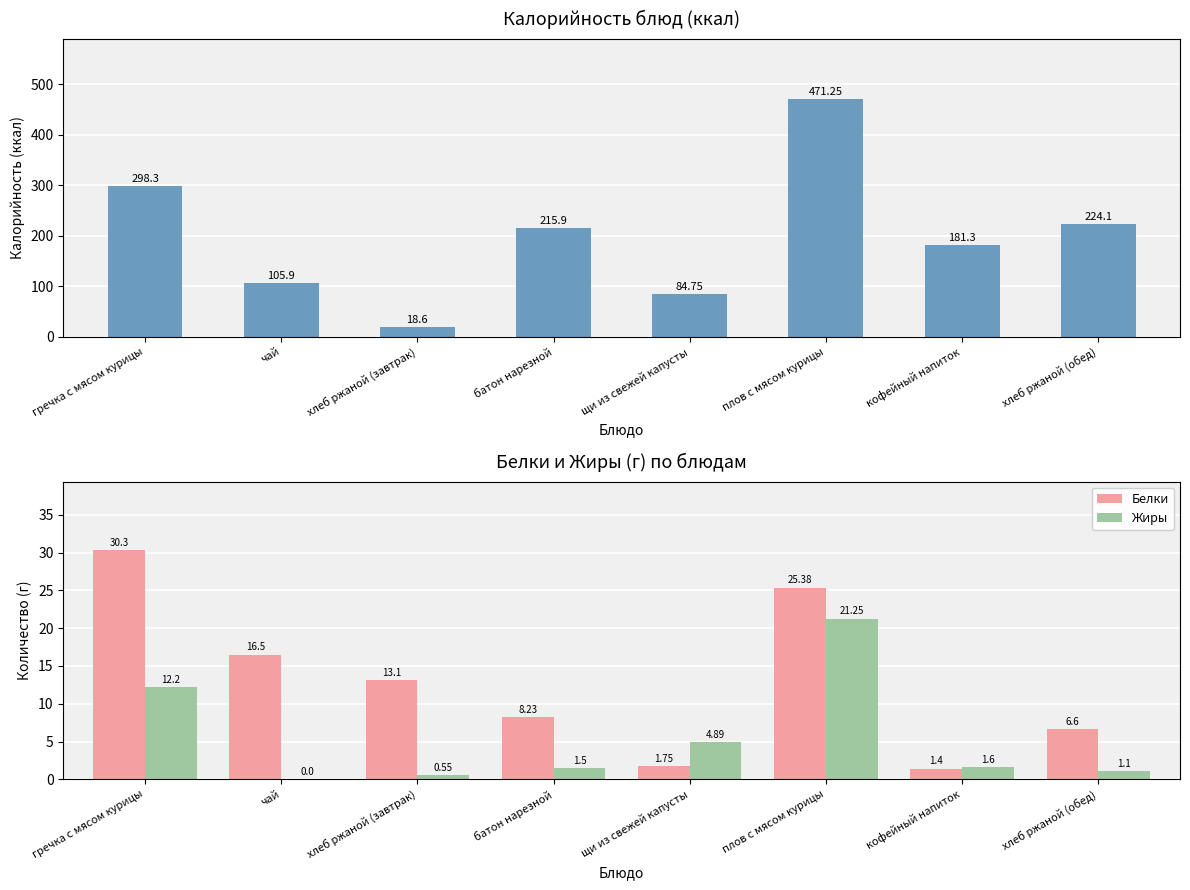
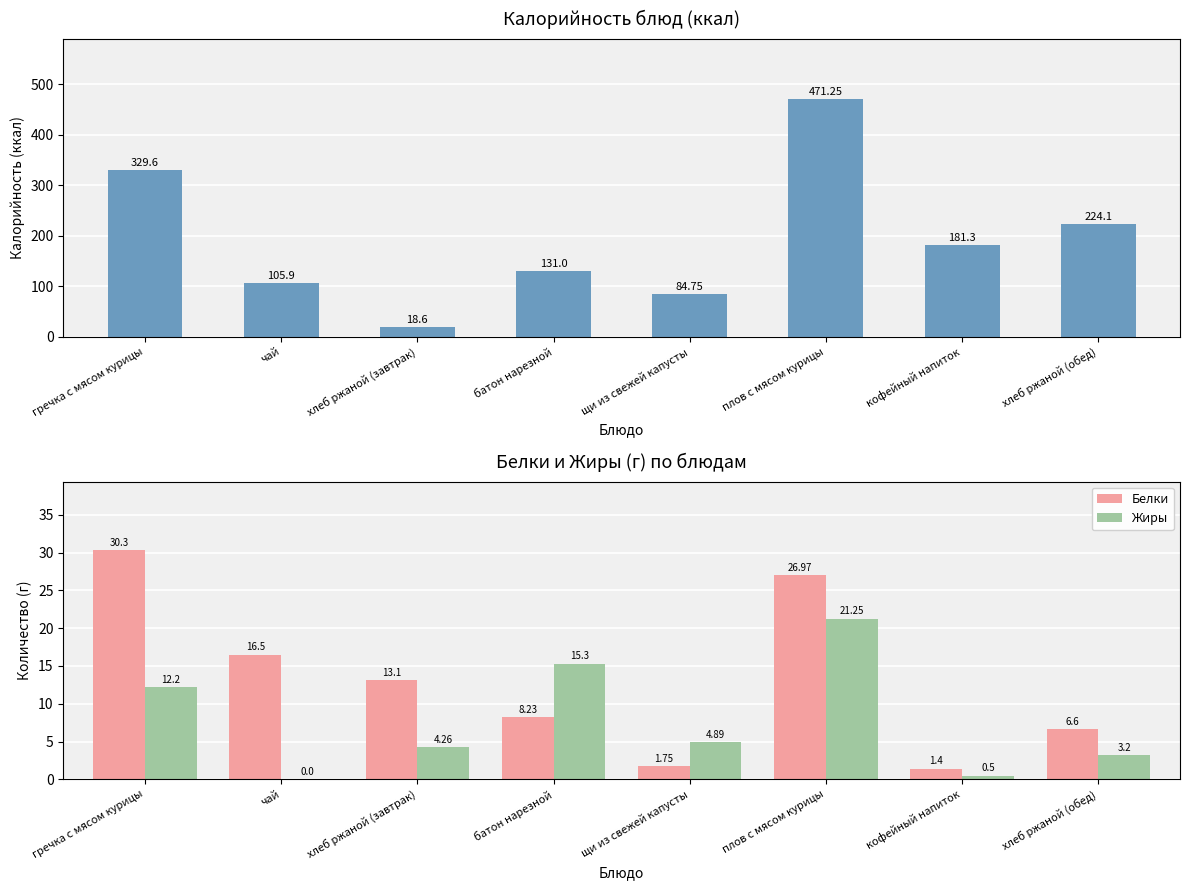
Калорийность блюд (ккал), гречка с мясом курицы: 298.3 -> 329.6
Калорийность блюд (ккал), батон нарезной: 215.9 -> 131.0
Белки и Жиры (г) по блюдам, Жиры, хлеб ржаной (завтрак): 0.55 -> 4.26
Белки и Жиры (г) по блюдам, Жиры, батон нарезной: 1.5 -> 15.3
Белки и Жиры (г) по блюдам, Белки, плов с мясом курицы: 25.38 -> 26.97
Белки и Жиры (г) по блюдам, Жиры, кофейный напиток: 1.6 -> 0.5
Белки и Жиры (г) по блюдам, Жиры, хлеб ржаной (обед): 1.1 -> 3.2
